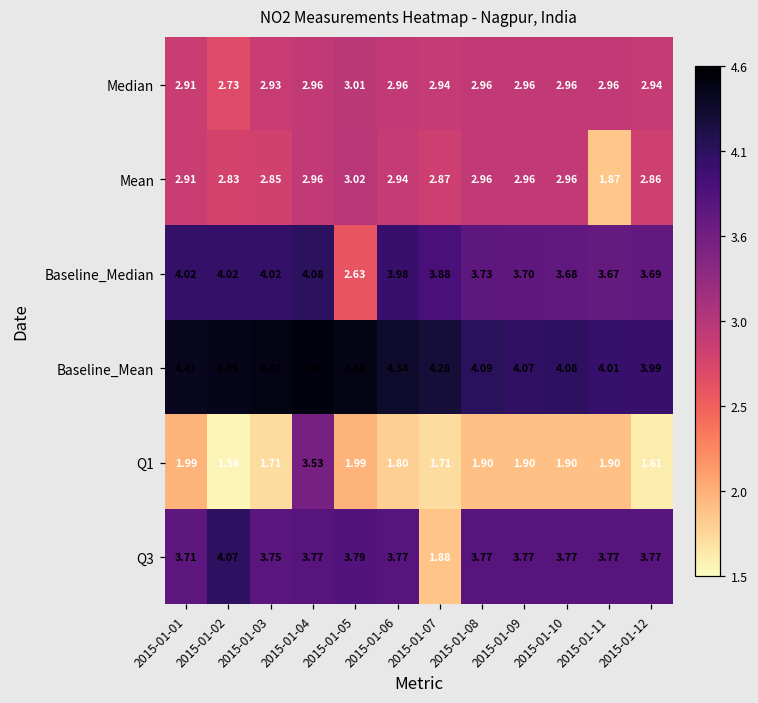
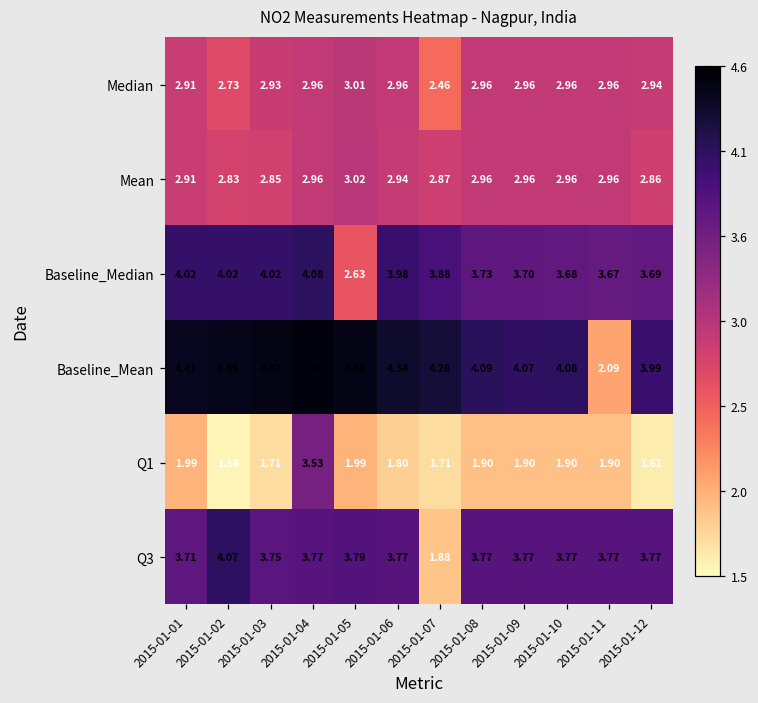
Median, 2015-01-07: 2.94 -> 2.46
Mean, 2015-01-11: 1.87 -> 2.96
Baseline_Mean, 2015-01-11: 4.01 -> 2.09
